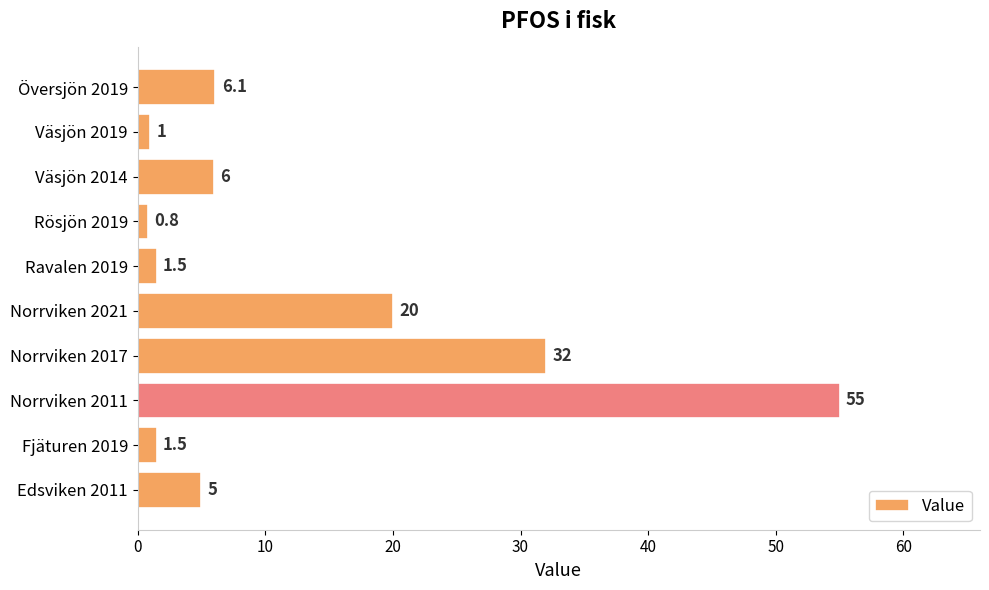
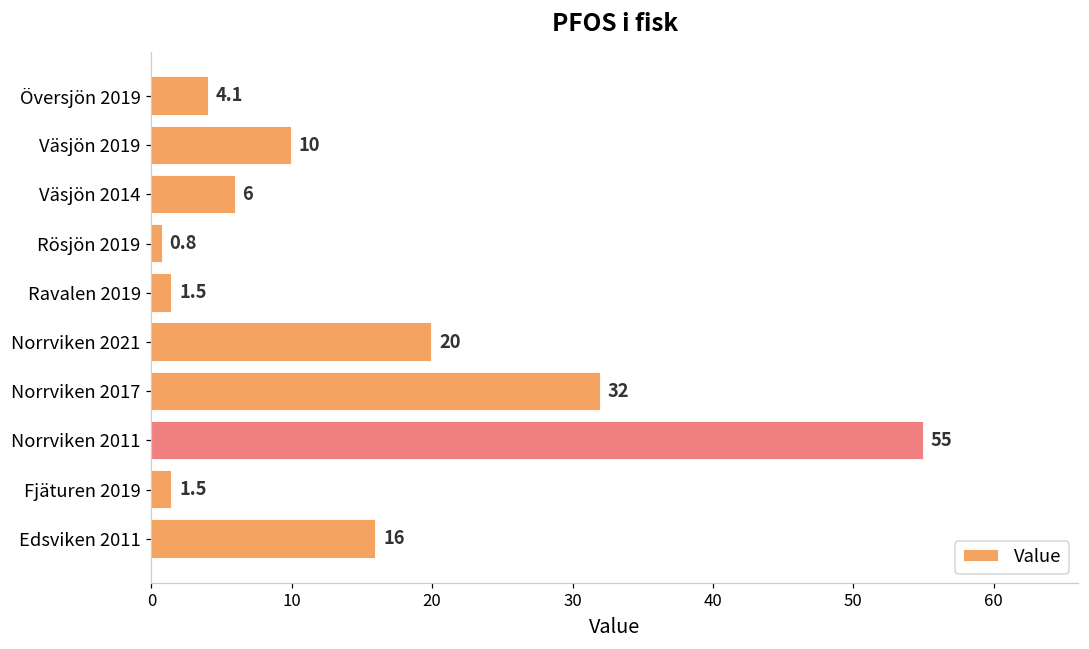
Översjön 2019: 6.1 -> 4.1
Väsjön 2019: 1 -> 10
Edsviken 2011: 5 -> 16
